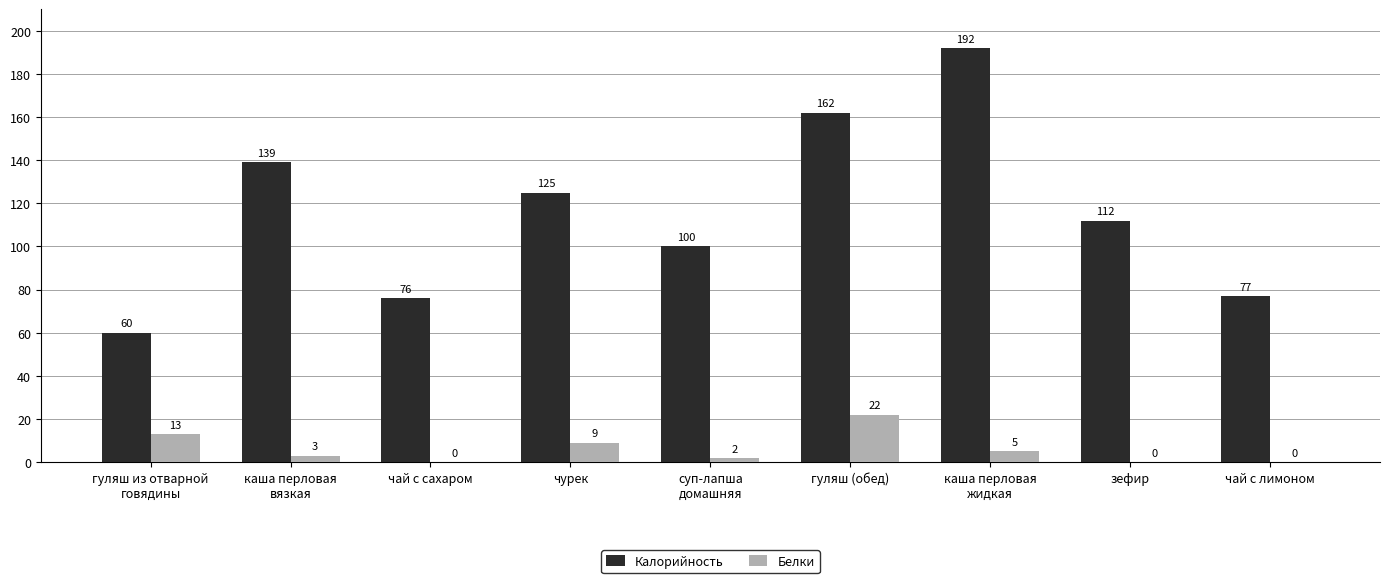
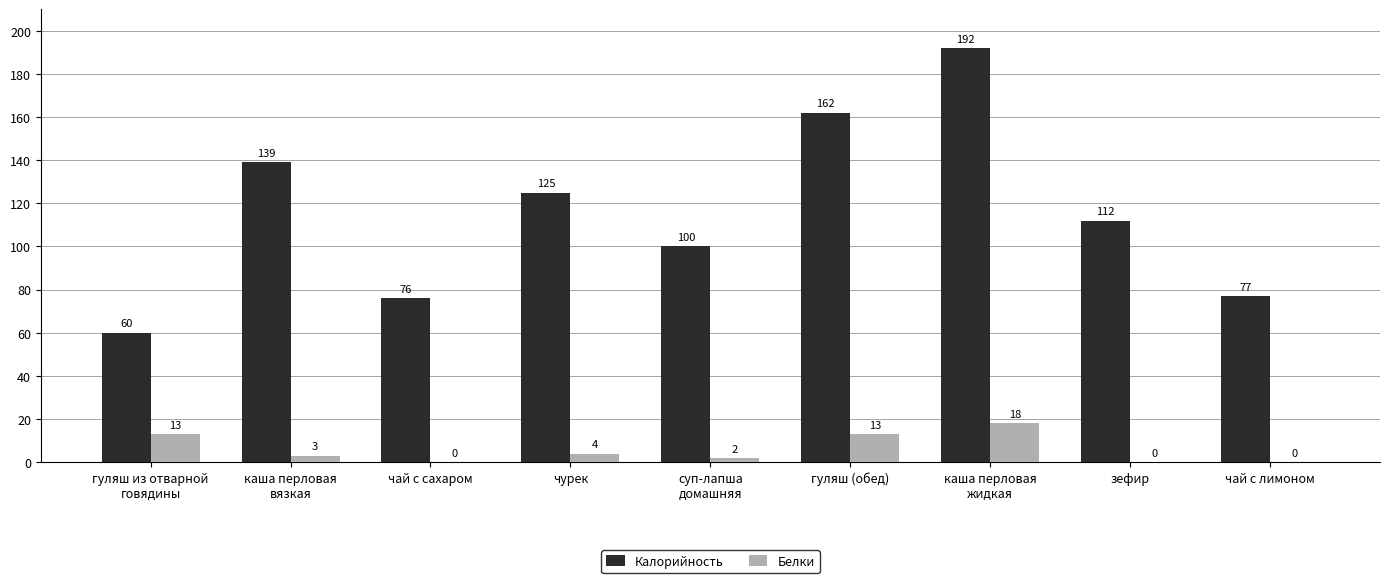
Белки, чурек: 9 -> 4
Белки, гуляш (обед): 22 -> 13
Белки, каша перловая жидкая: 5 -> 18
